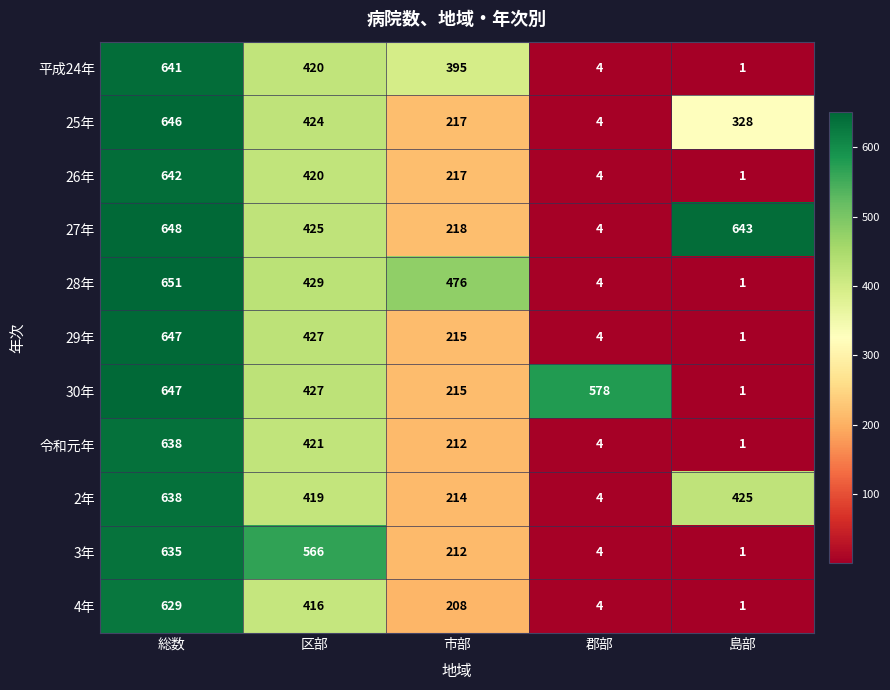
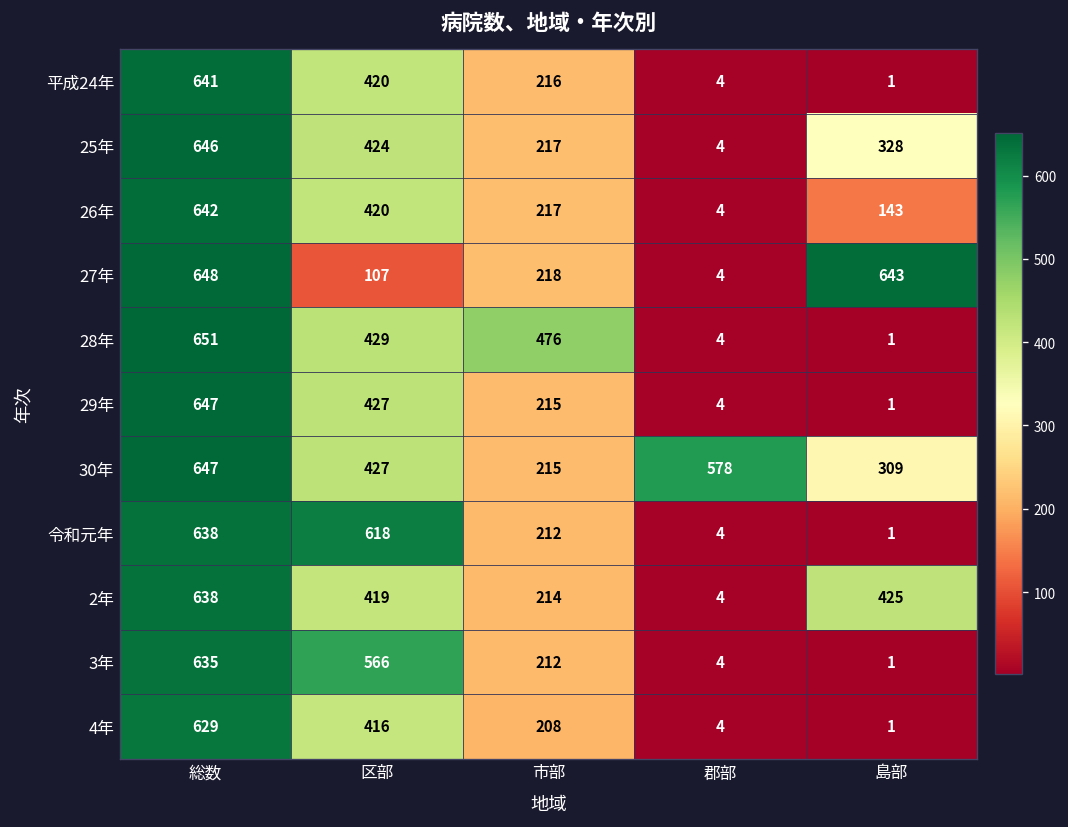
平成24年, 市部: 395 -> 216
26年, 島部: 1 -> 143
27年, 区部: 425 -> 107
30年, 島部: 1 -> 309
令和元年, 区部: 421 -> 618
